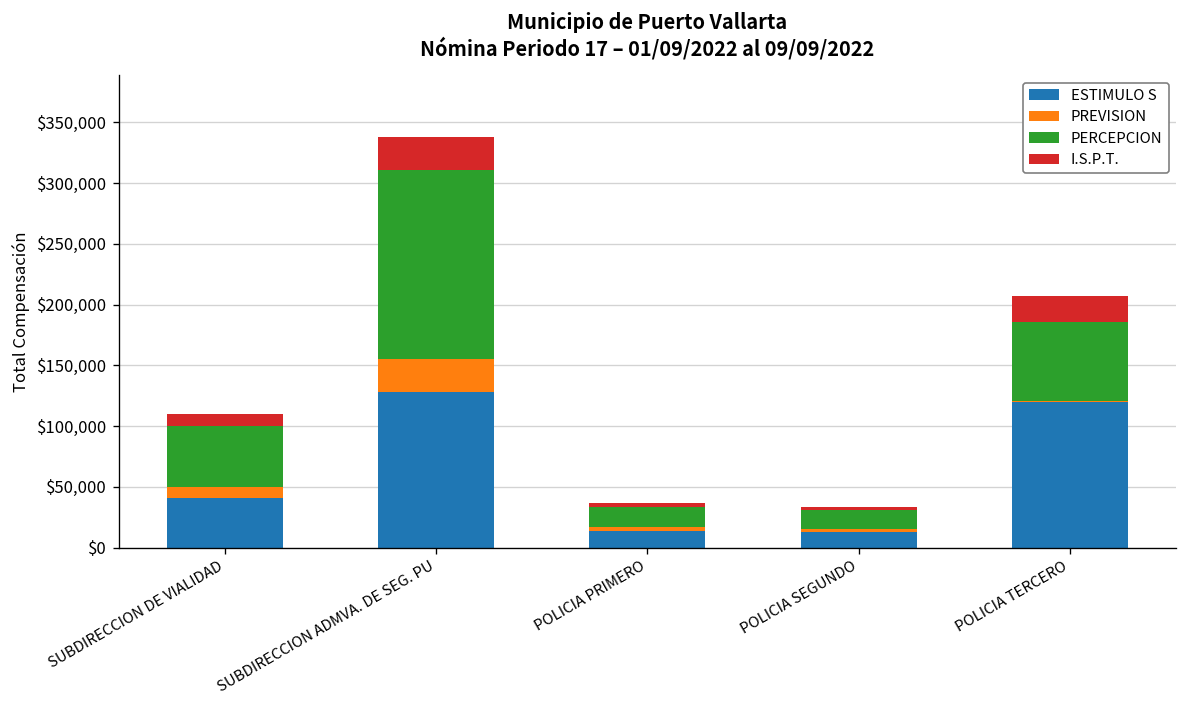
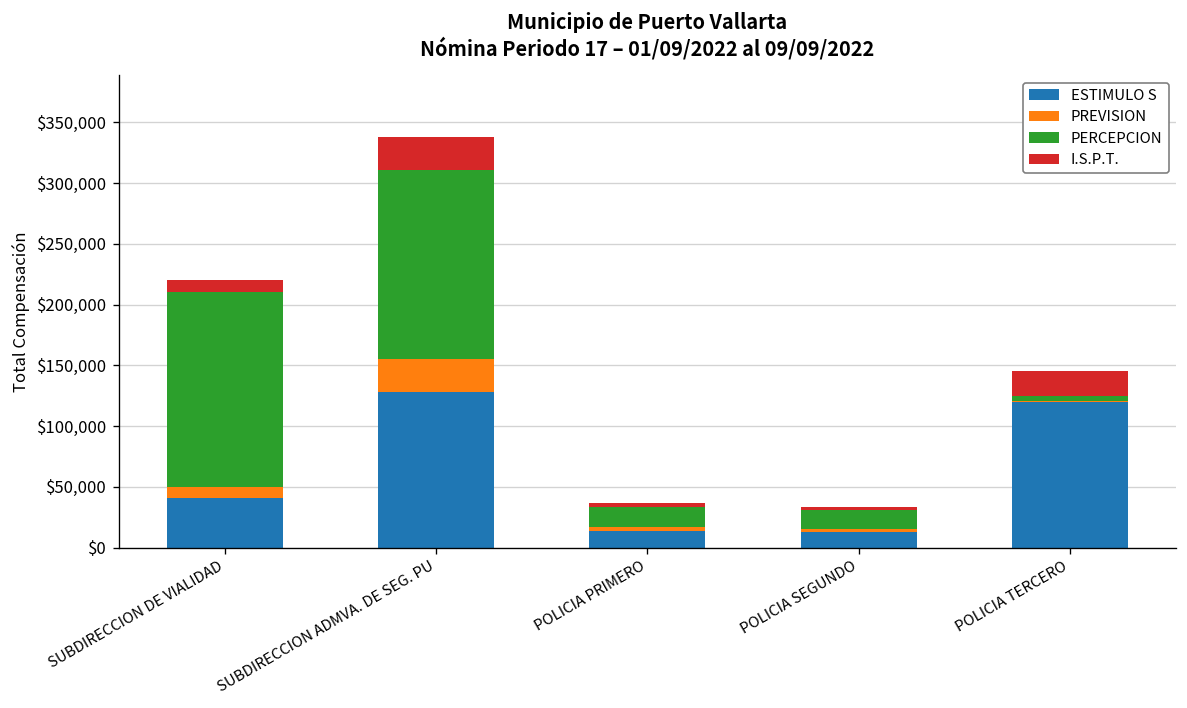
PERCEPCION, SUBDIRECCION DE VIALIDAD: $50,000 -> $161,000
PERCEPCION, POLICIA TERCERO: $66,000 -> $4,000
